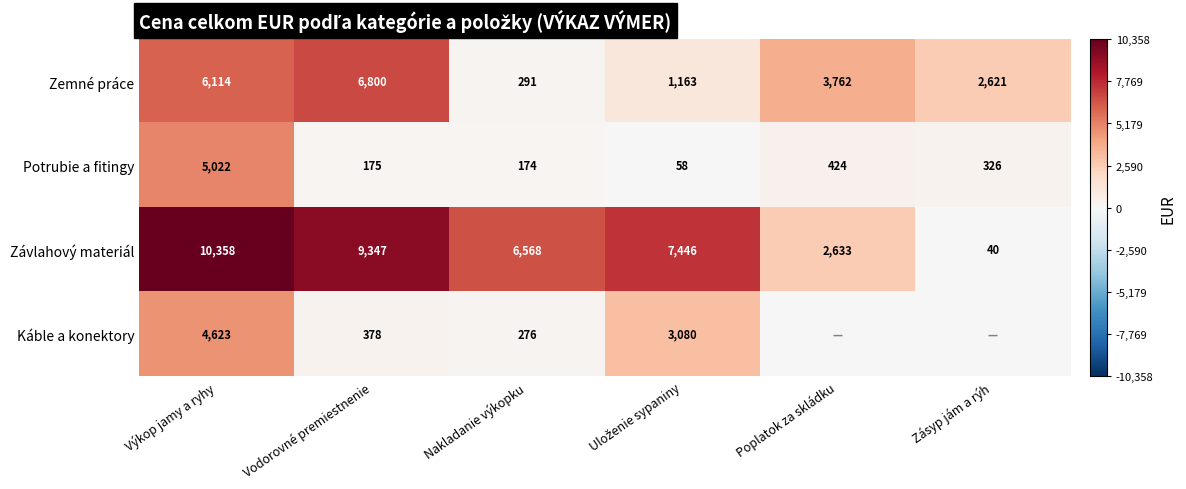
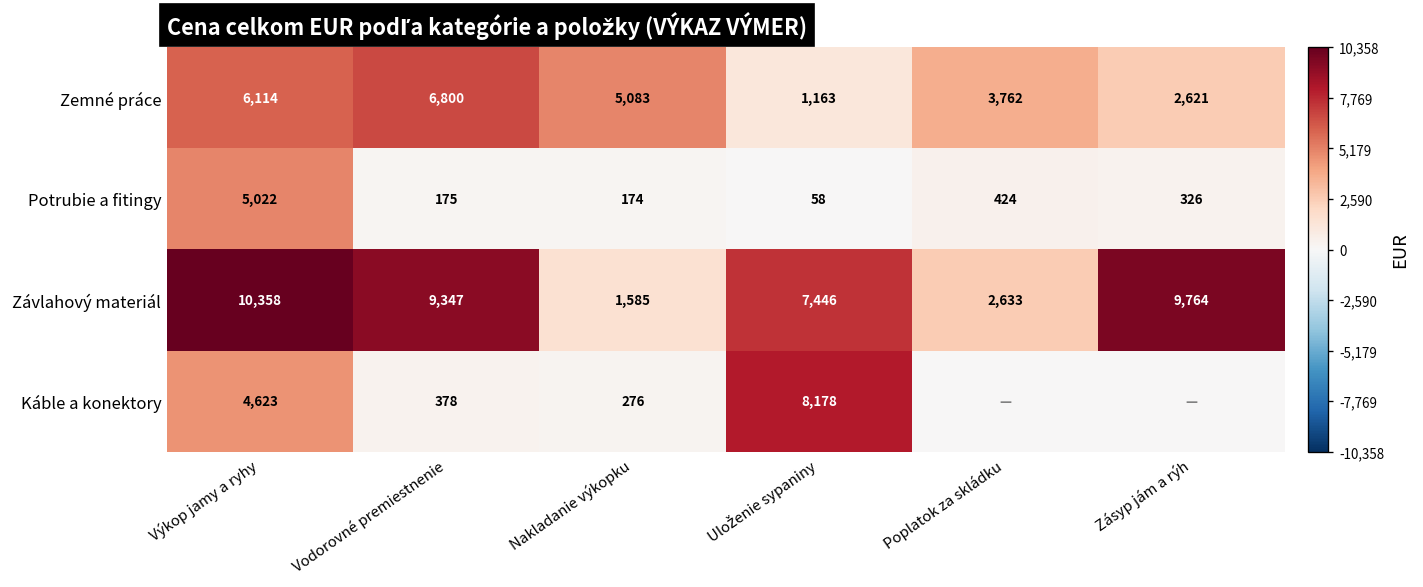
Zemné práce, Nakladanie výkopku: 291 -> 5,083
Závlahový materiál, Nakladanie výkopku: 6,568 -> 1,585
Závlahový materiál, Zásyp jám a rýh: 40 -> 9,764
Káble a konektory, Uloženie sypaniny: 3,080 -> 8,178
